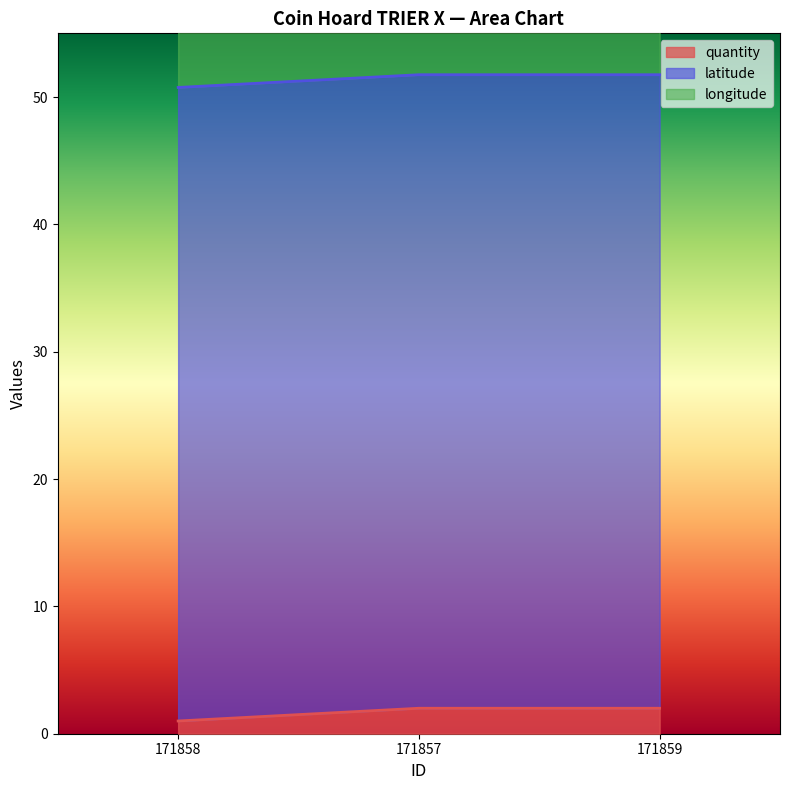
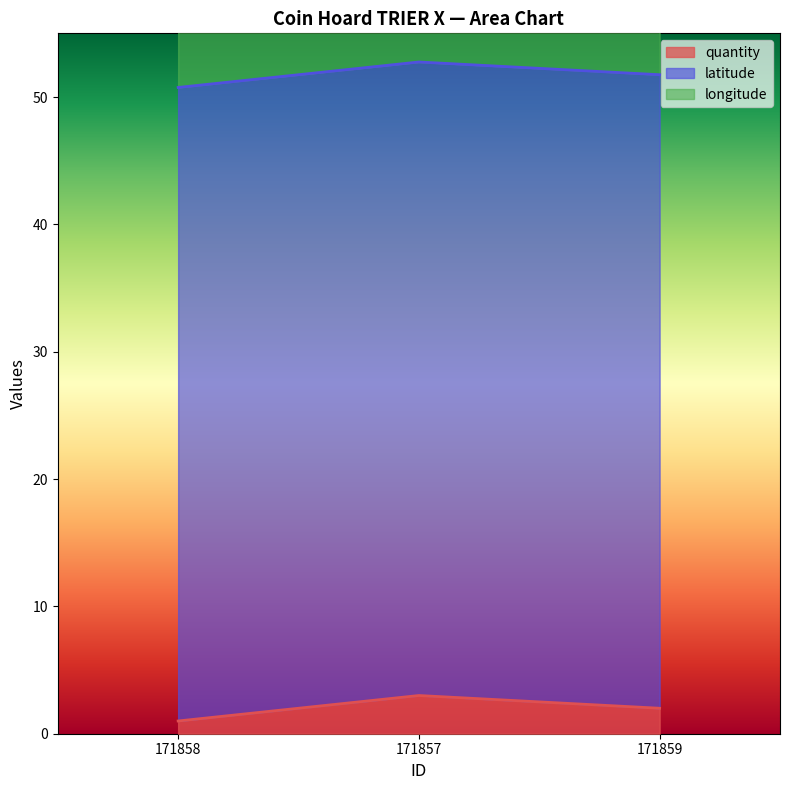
quantity, 171857: 2 -> 3
